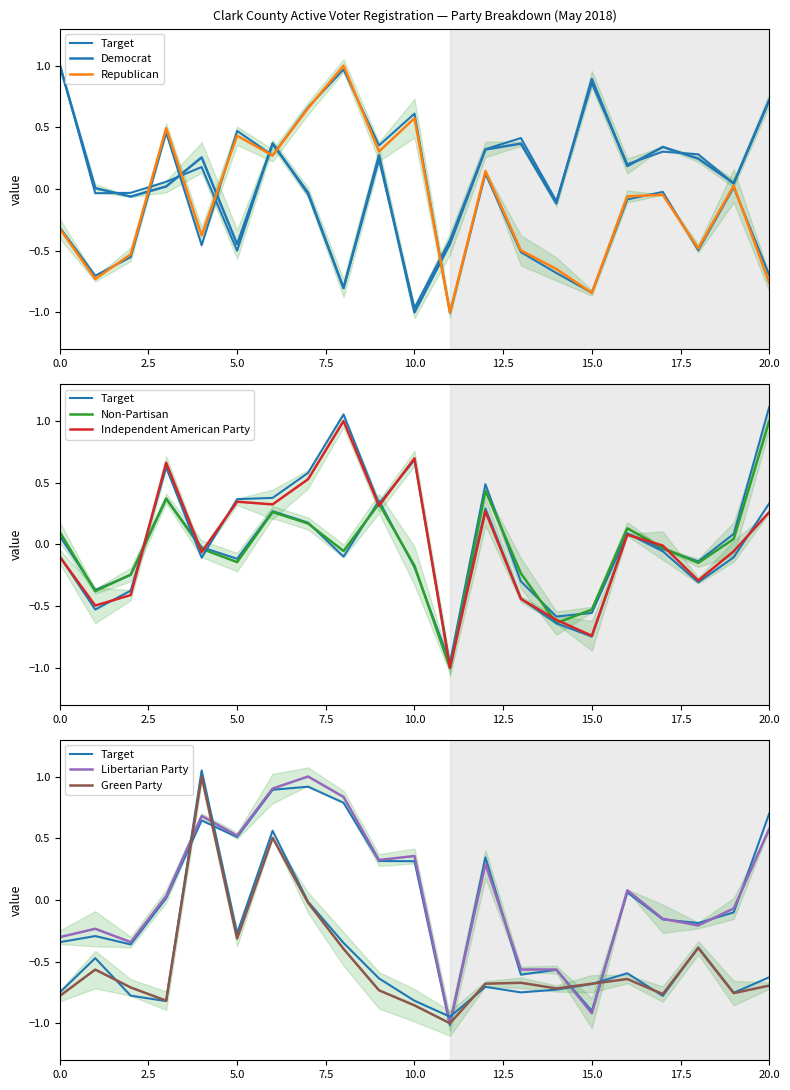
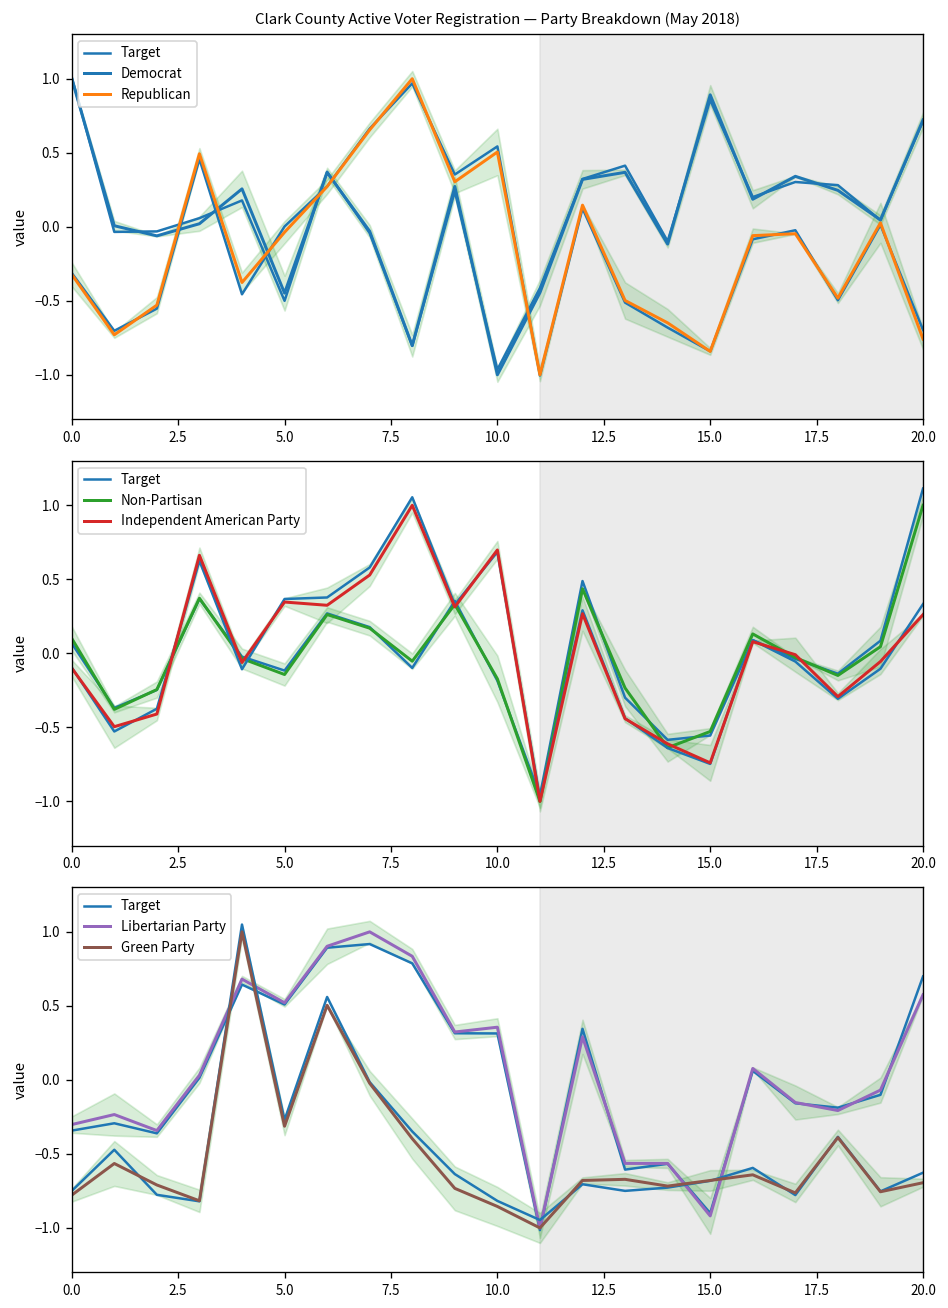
Clark County Active Voter Registration — Party Breakdown (May 2018), Republican, 5.0: 0.43 -> -0.04
Clark County Active Voter Registration — Party Breakdown (May 2018), Republican, 10.0: 0.57 -> 0.51
